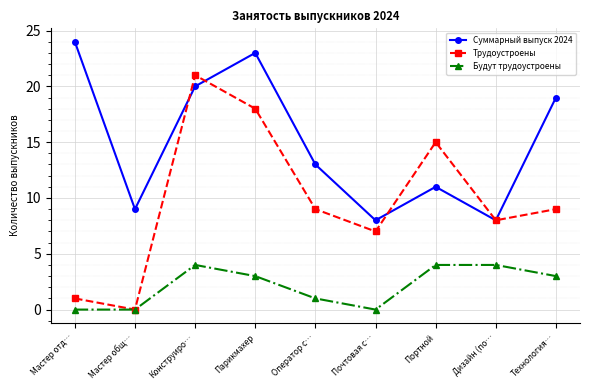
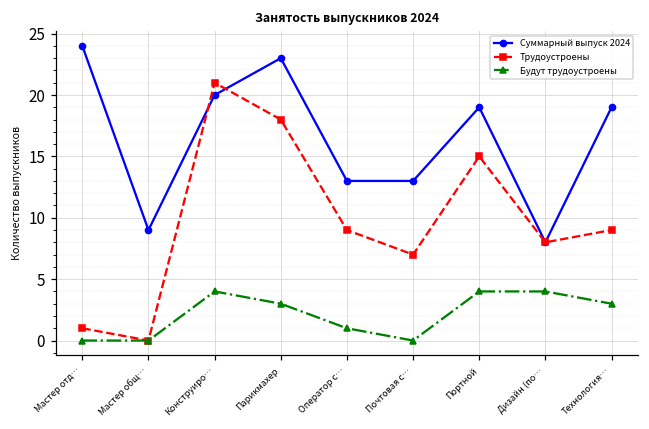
Суммарный выпуск 2024, Почтовая с…: 8 -> 13
Суммарный выпуск 2024, Портной: 11 -> 19
